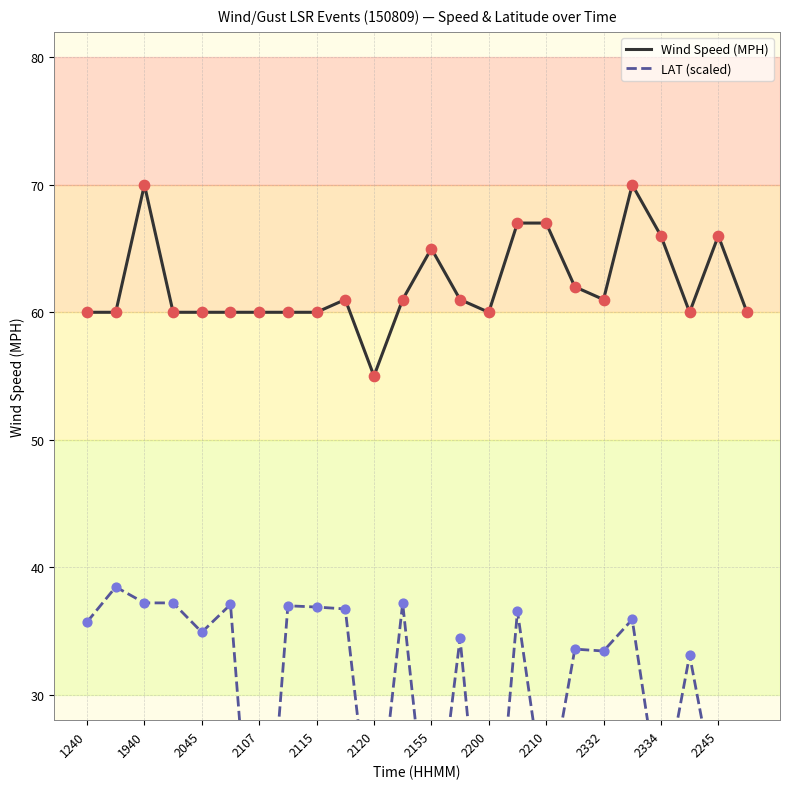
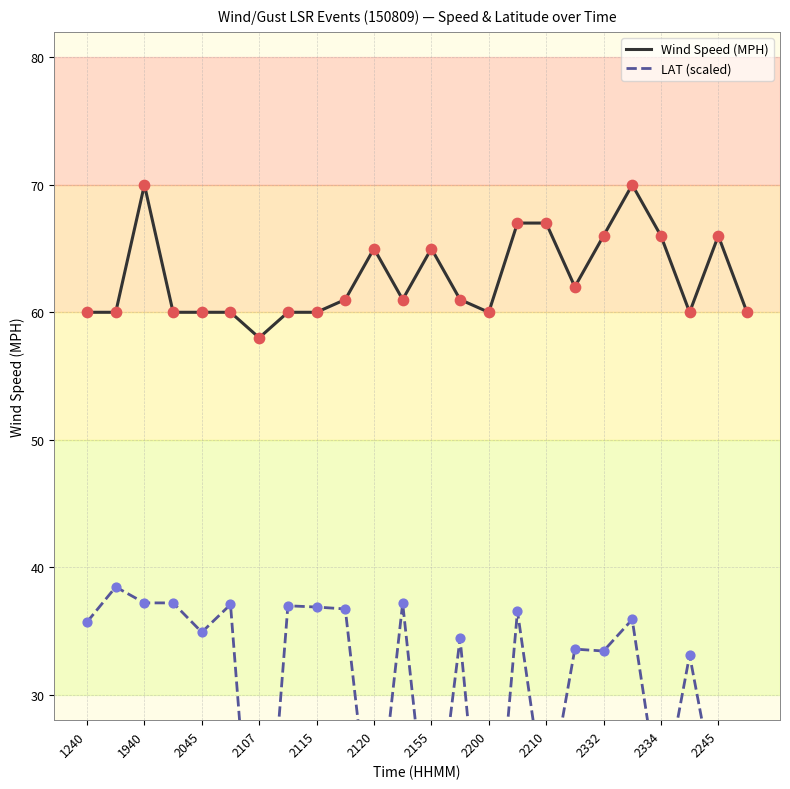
Wind Speed (MPH), 2107: 60 -> 58
Wind Speed (MPH), 2120: 55 -> 65
Wind Speed (MPH), 2332: 61 -> 66
